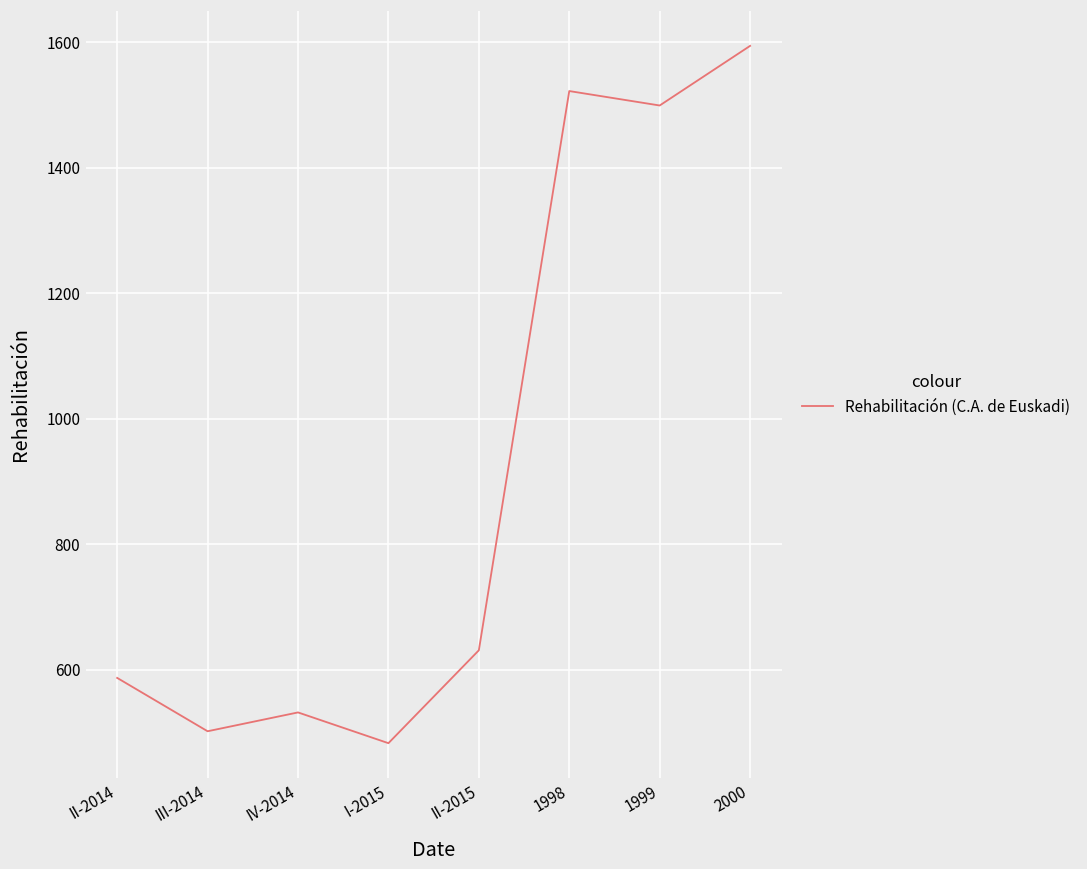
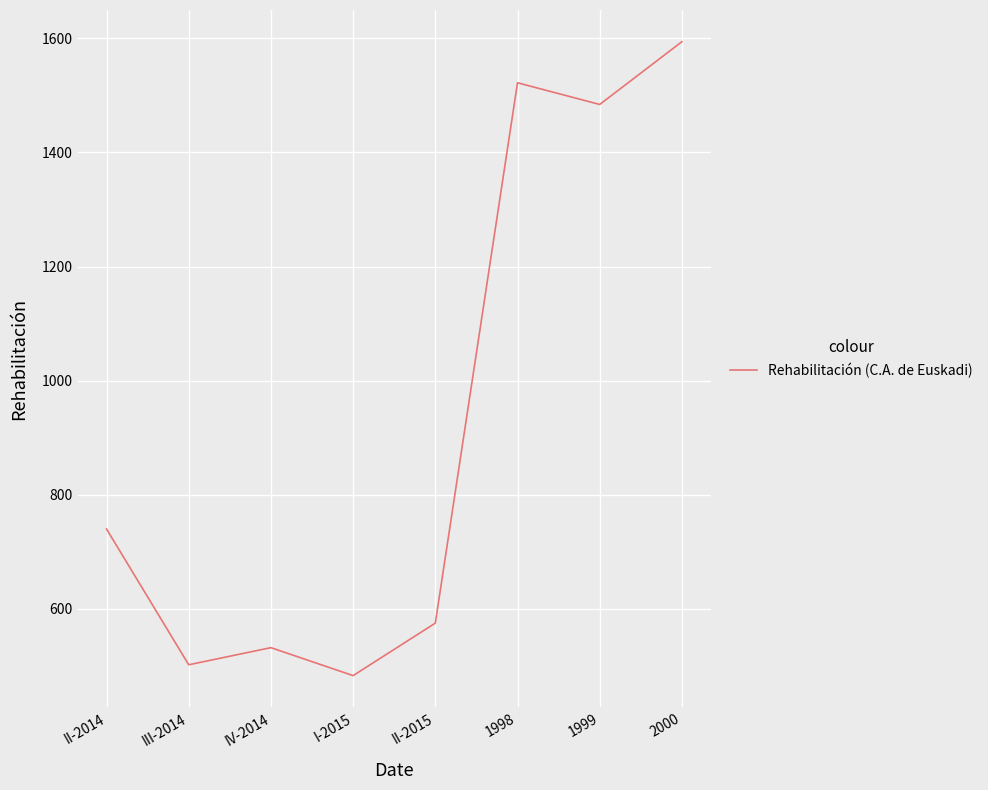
II-2014: 590 -> 740
II-2015: 630 -> 580
1999: 1500 -> 1480
